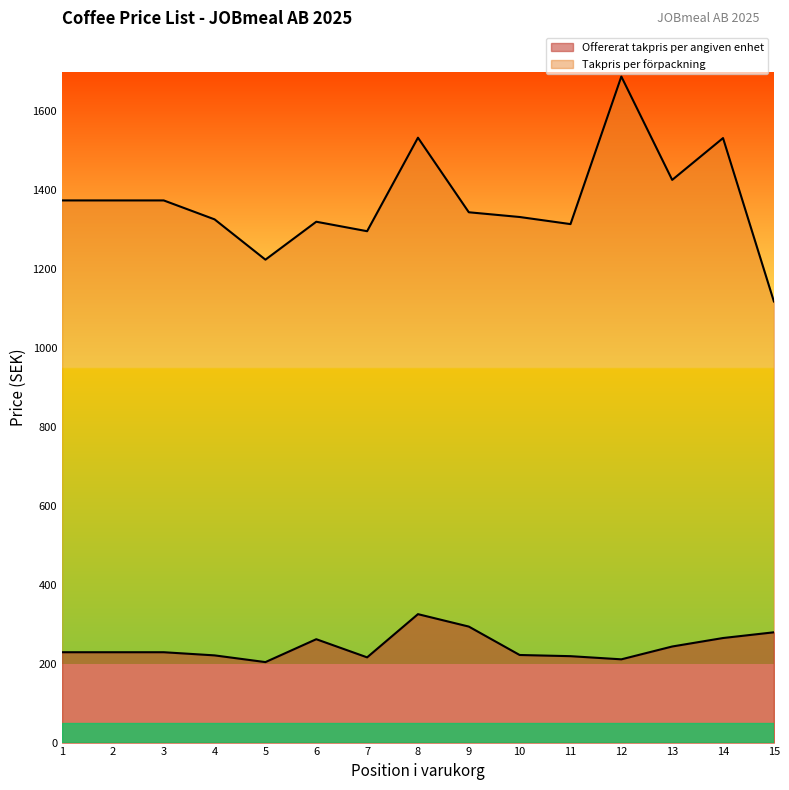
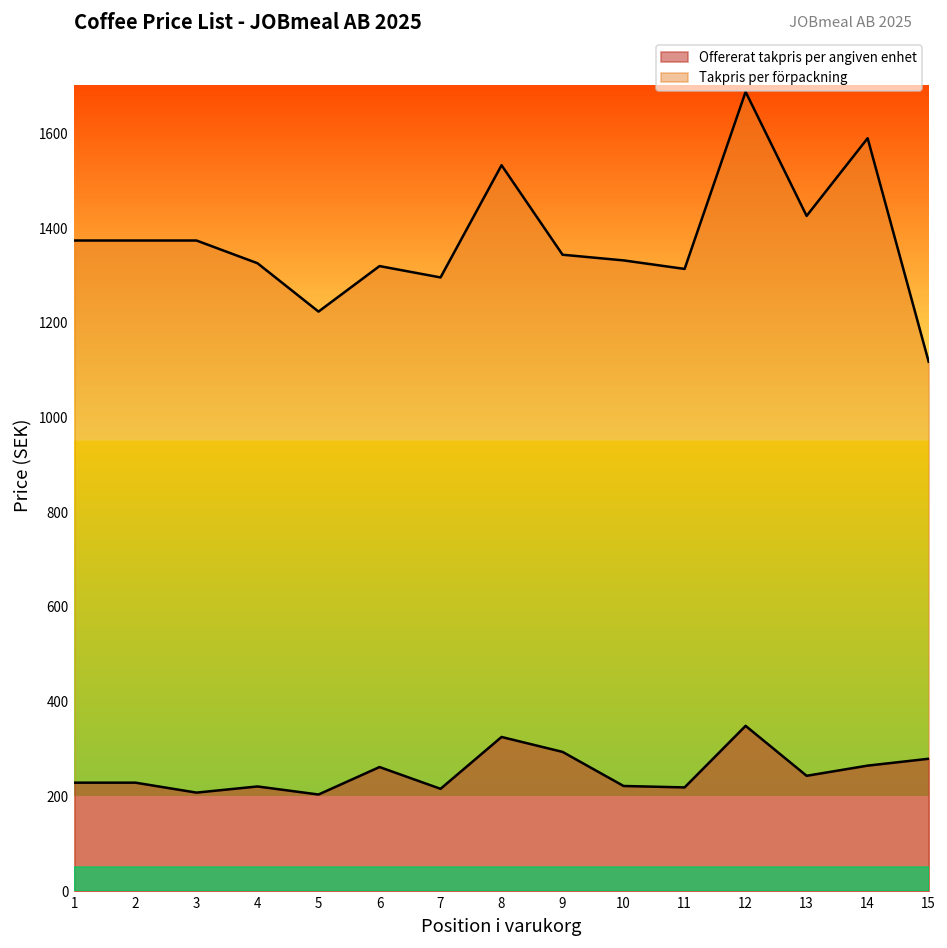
Offererat takpris per angiven enhet, 3: 230 -> 210
Offererat takpris per angiven enhet, 12: 210 -> 350
Takpris per förpackning, 14: 1530 -> 1590
